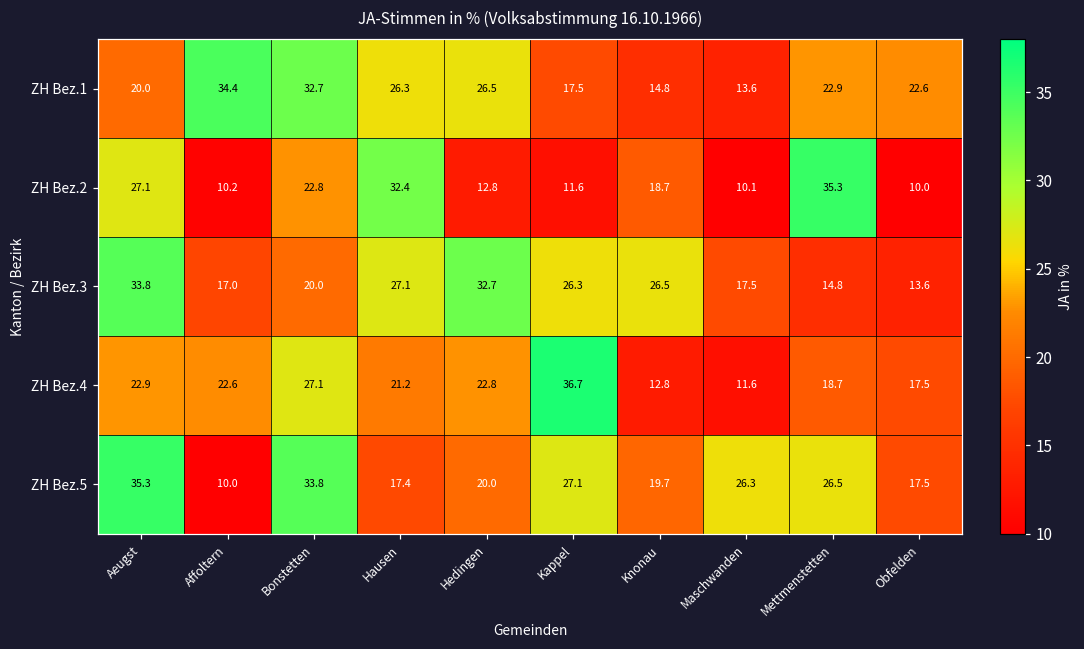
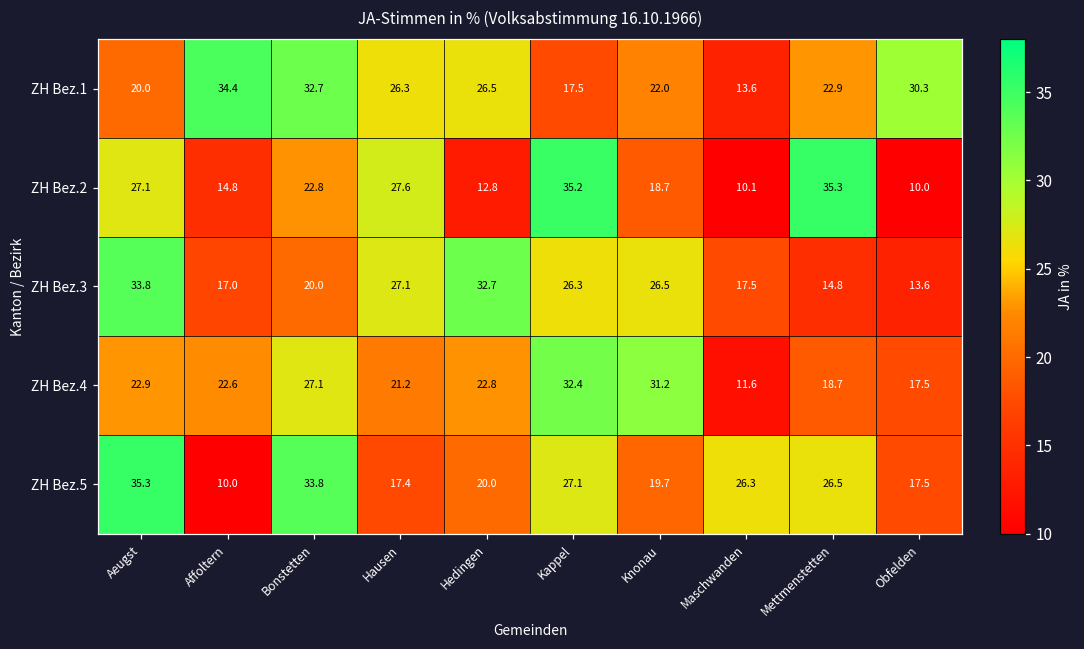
ZH Bez.1, Knonau: 14.8 -> 22.0
ZH Bez.1, Obfelden: 22.6 -> 30.3
ZH Bez.2, Affoltern: 10.2 -> 14.8
ZH Bez.2, Hausen: 32.4 -> 27.6
ZH Bez.2, Kappel: 11.6 -> 35.2
ZH Bez.4, Kappel: 36.7 -> 32.4
ZH Bez.4, Knonau: 12.8 -> 31.2
